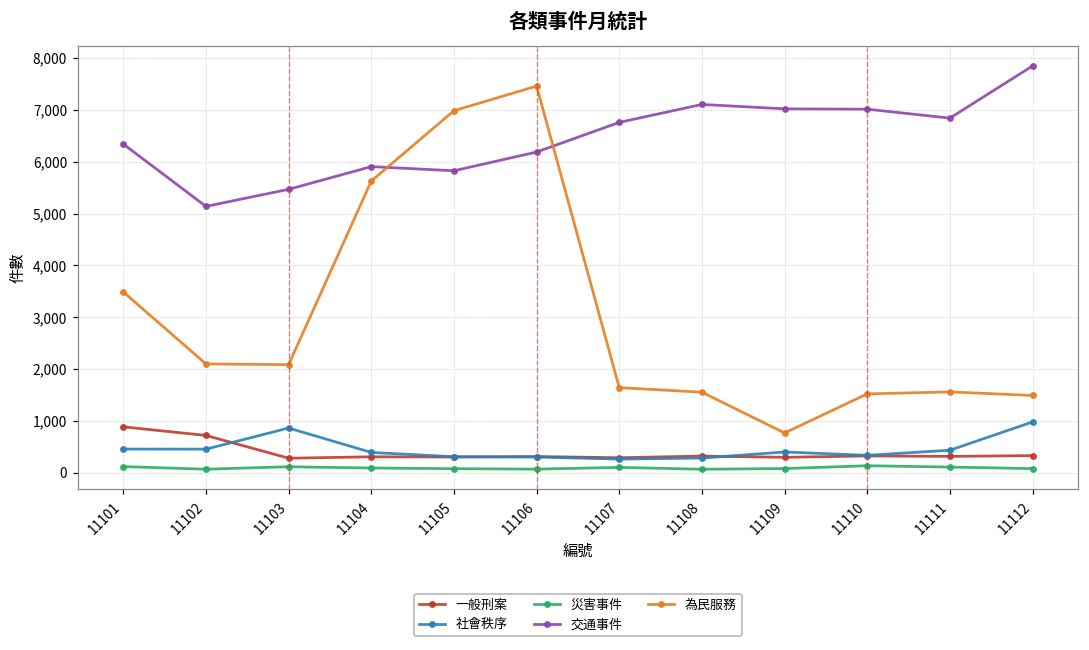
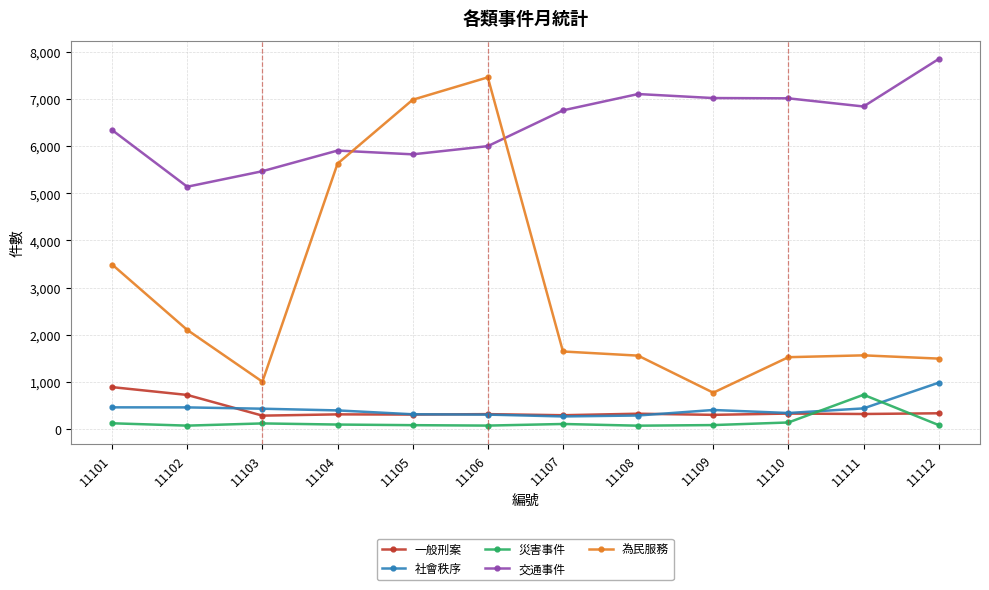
社會秩序, 11103: 900 -> 400
為民服務, 11103: 2,100 -> 1,000
交通事件, 11106: 6,200 -> 6,000
災害事件, 11111: 100 -> 700
